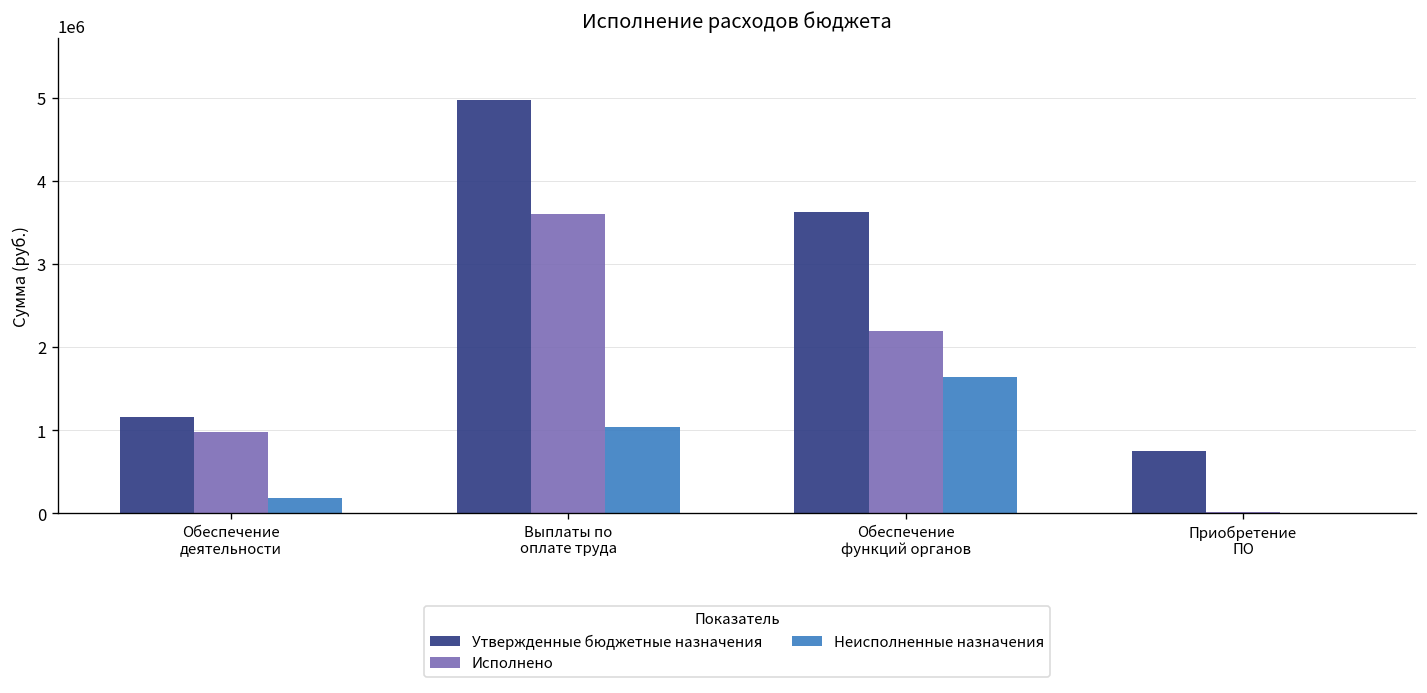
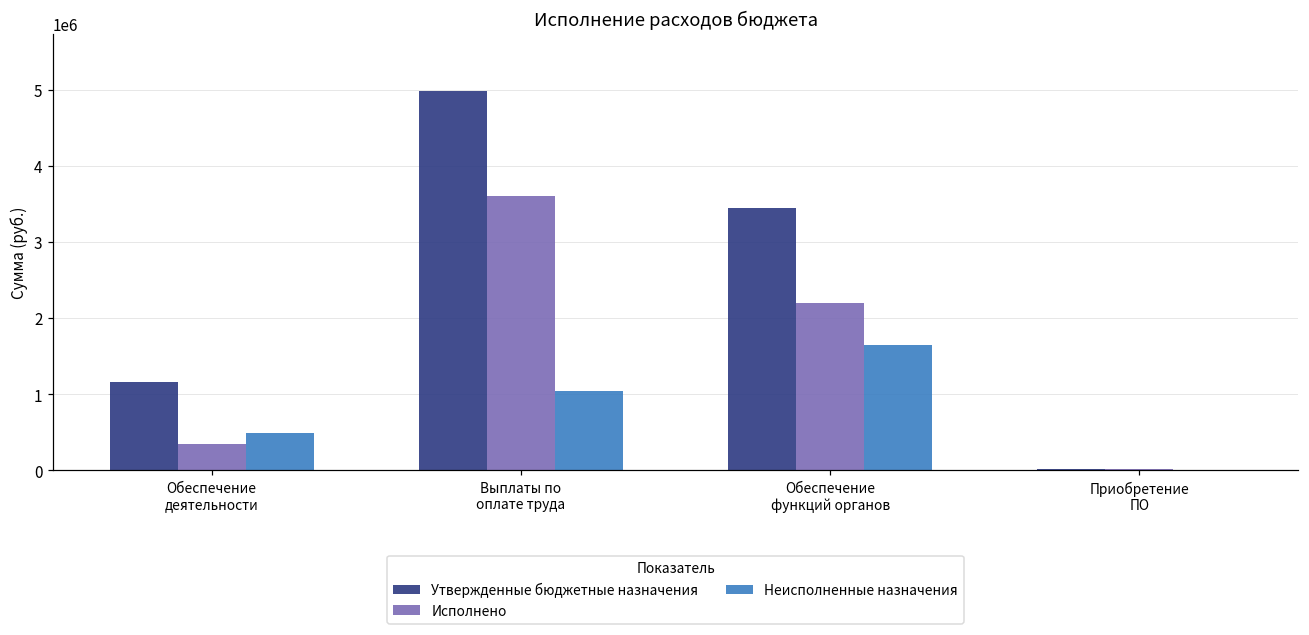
Исполнено, Обеспечение деятельности: 1000000 -> 400000
Неисполненные назначения, Обеспечение деятельности: 200000 -> 500000
Утвержденные бюджетные назначения, Обеспечение функций органов: 3600000 -> 3400000
Утвержденные бюджетные назначения, Приобретение ПО: 700000 -> 0
